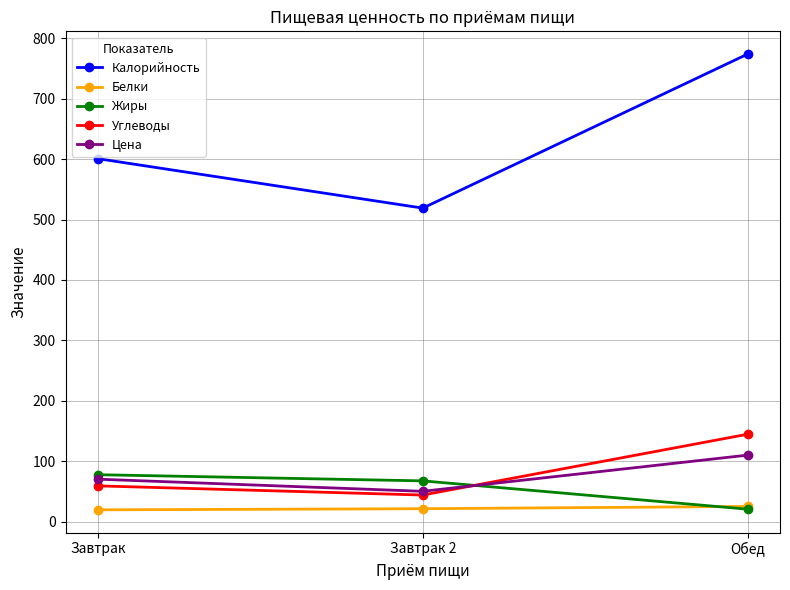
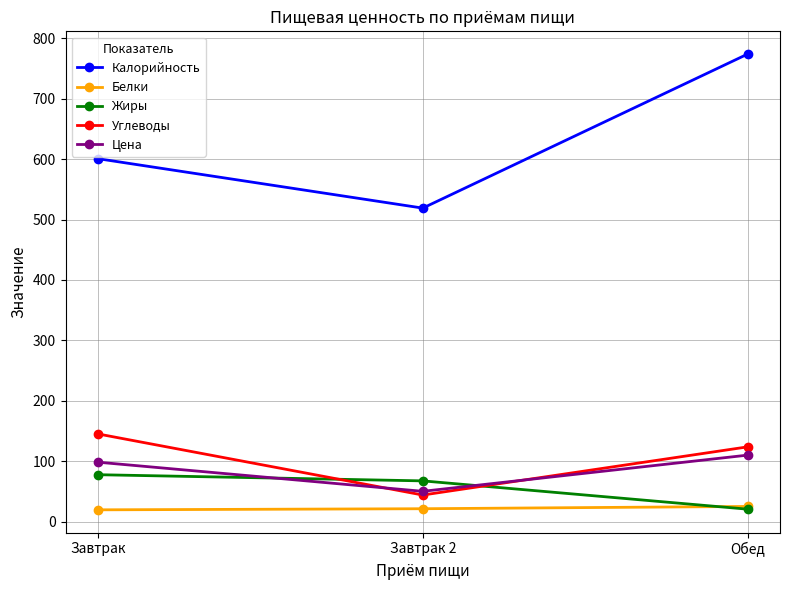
Углеводы, Завтрак: 60 -> 150
Цена, Завтрак: 70 -> 100
Углеводы, Обед: 140 -> 120
